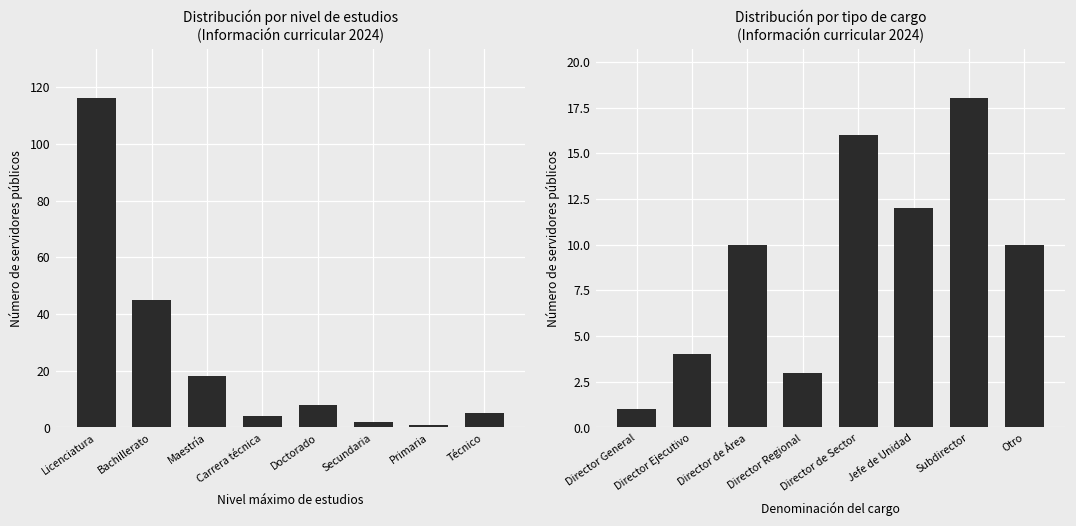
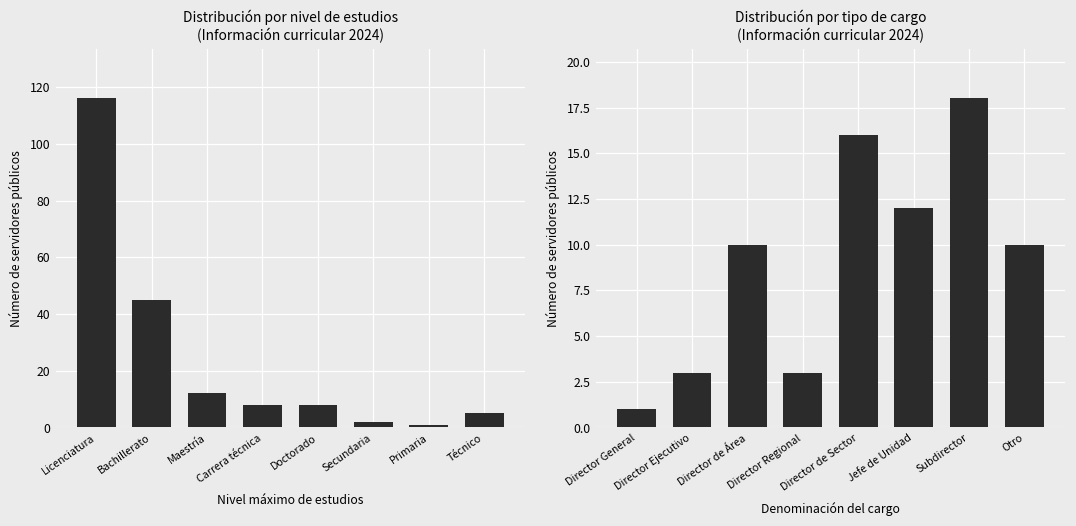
Distribución por nivel de estudios (Información curricular 2024), Maestría: 18 -> 12
Distribución por nivel de estudios (Información curricular 2024), Carrera técnica: 4 -> 8
Distribución por tipo de cargo (Información curricular 2024), Director Ejecutivo: 4 -> 3
